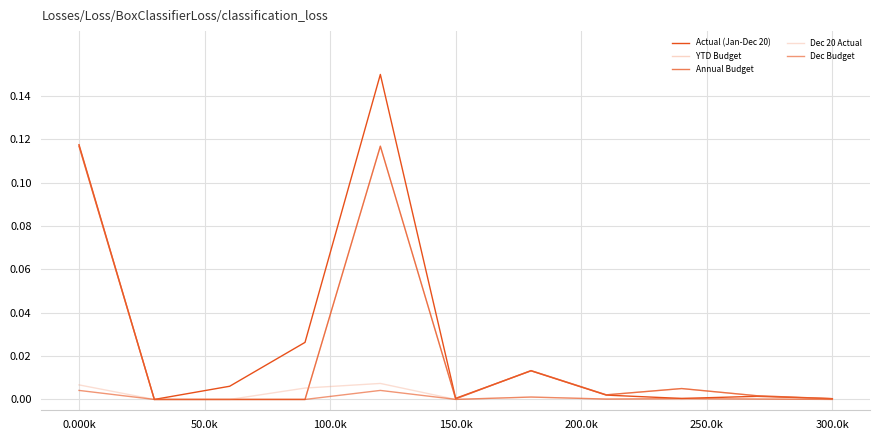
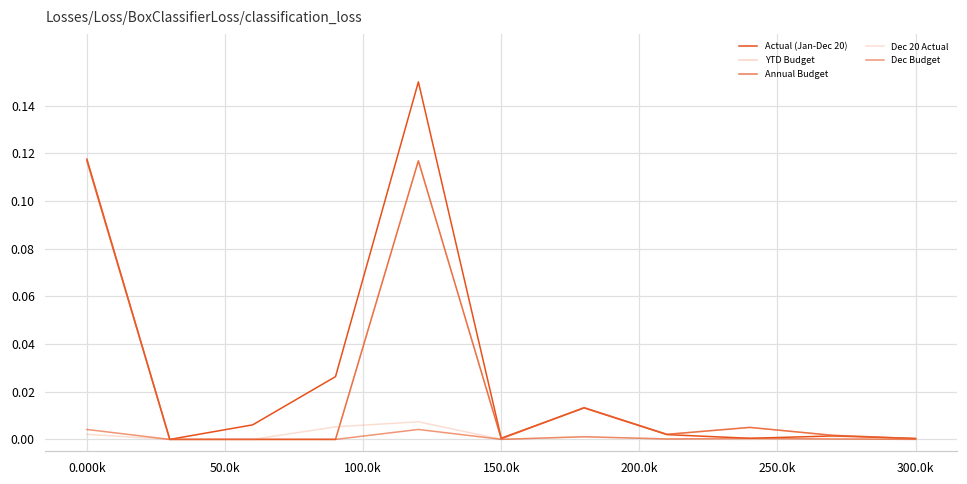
Dec 20 Actual, 0.000k: 0.007 -> 0.002
